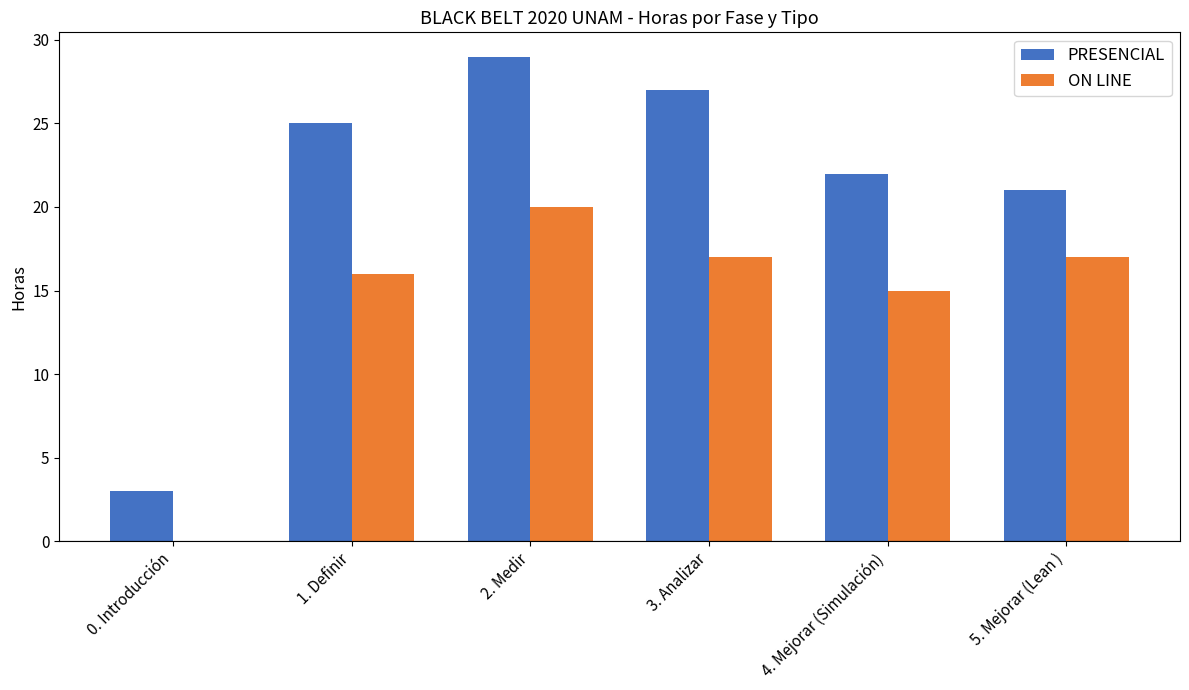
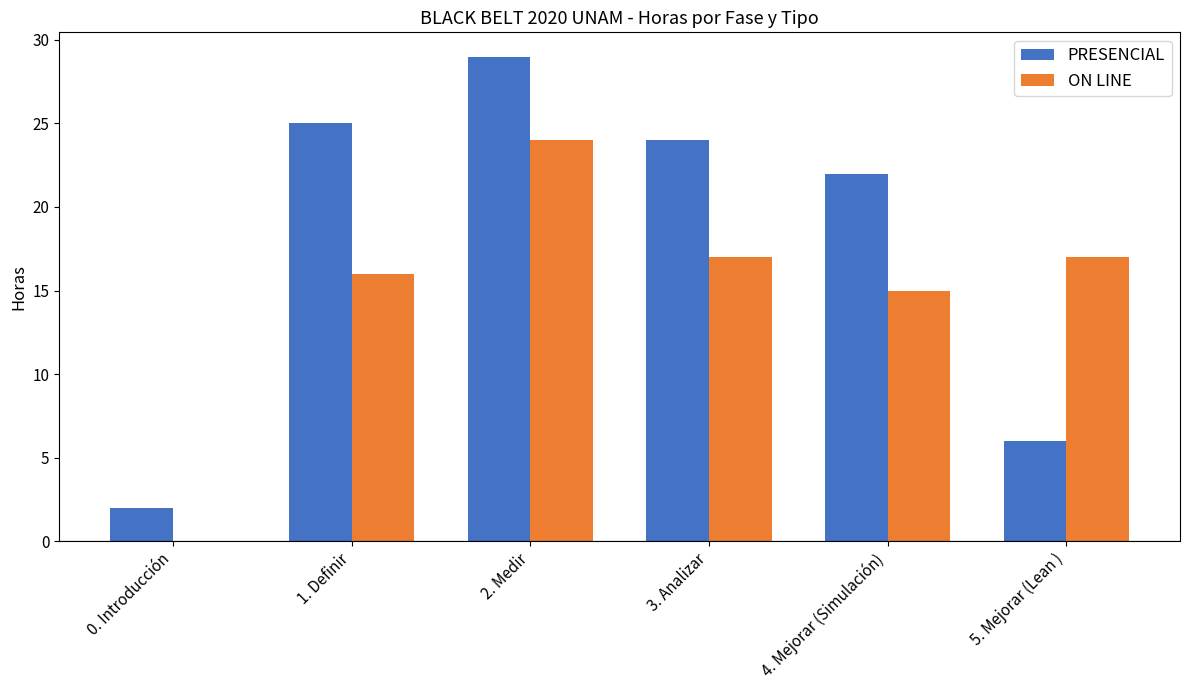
PRESENCIAL, 0. Introducción: 3 -> 2
ON LINE, 2. Medir: 20 -> 24
PRESENCIAL, 3. Analizar: 27 -> 24
PRESENCIAL, 5. Mejorar (Lean ): 21 -> 6
